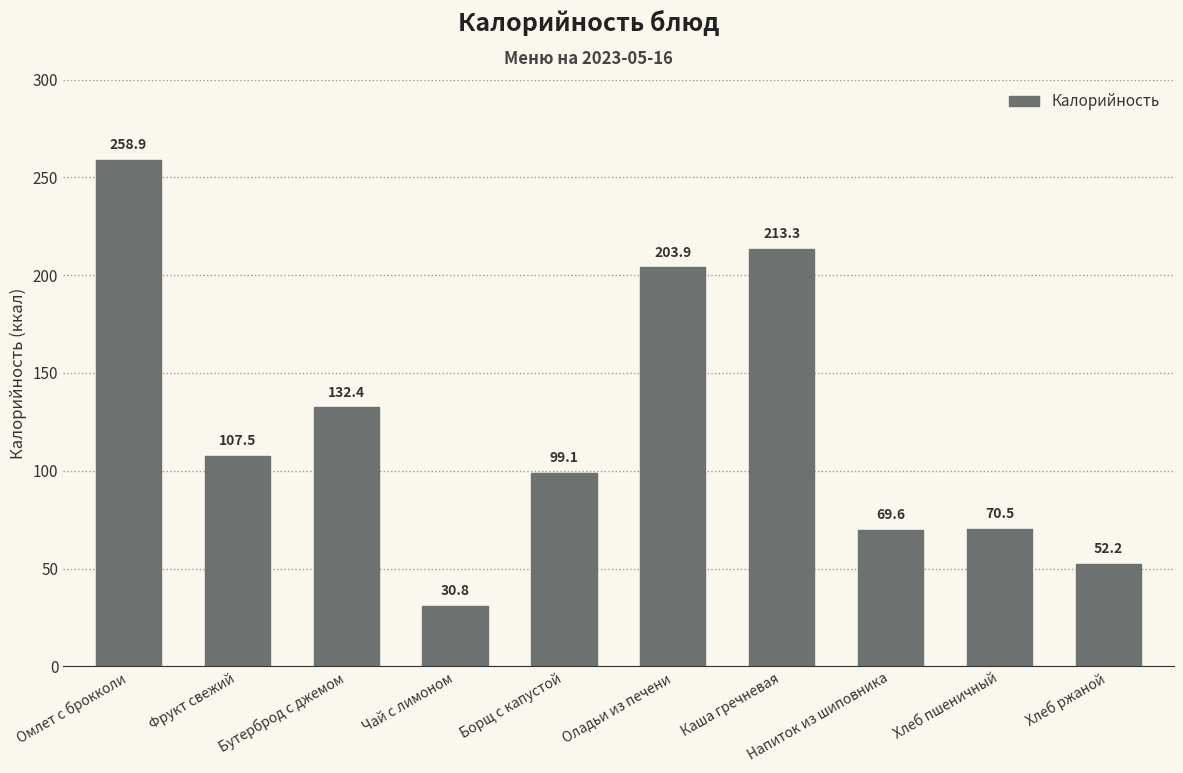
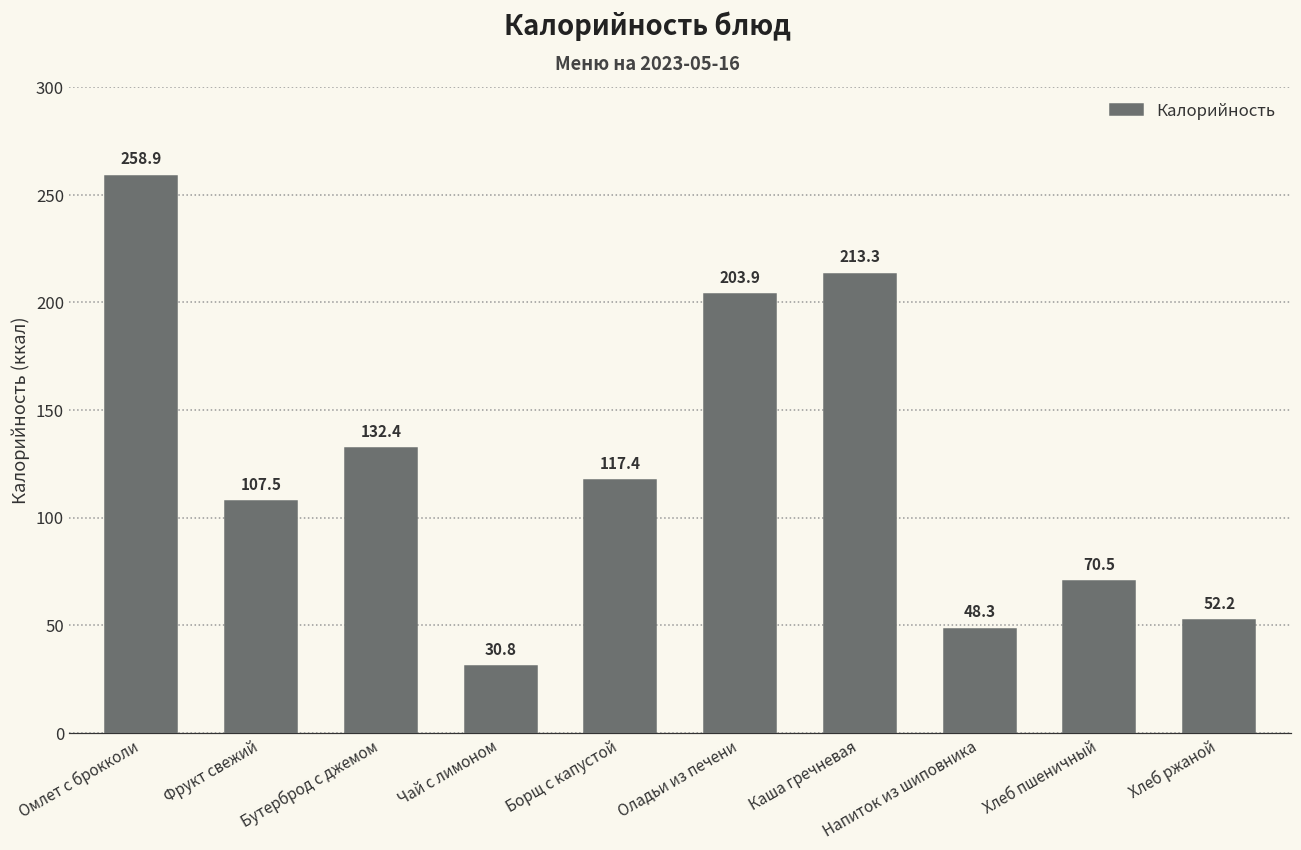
Борщ с капустой: 99.1 -> 117.4
Напиток из шиповника: 69.6 -> 48.3
